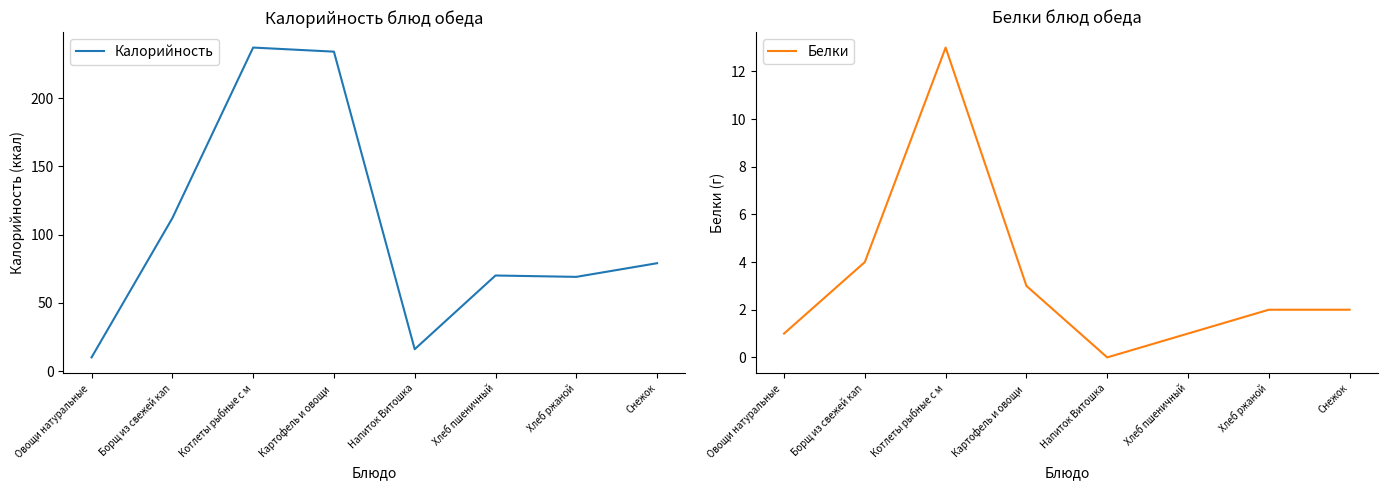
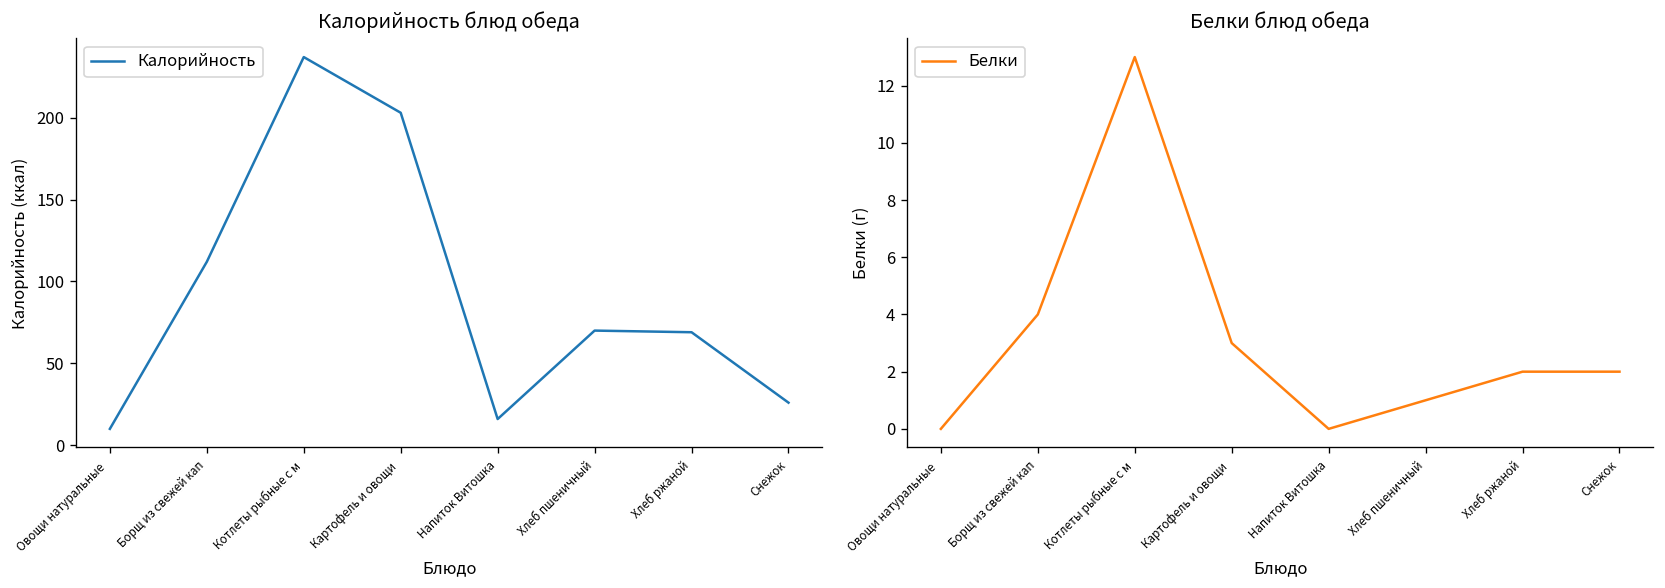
Калорийность блюд обеда, Картофель и овощи: 234 -> 203
Калорийность блюд обеда, Снежок: 79 -> 26
Белки блюд обеда, Овощи натуральные: 1 -> 0
